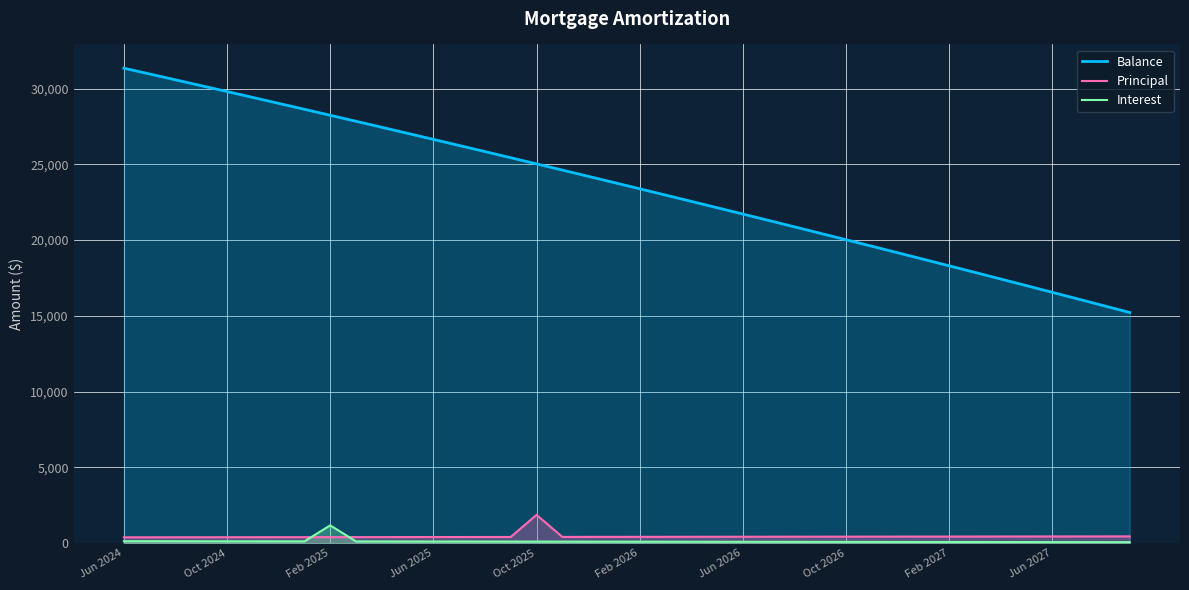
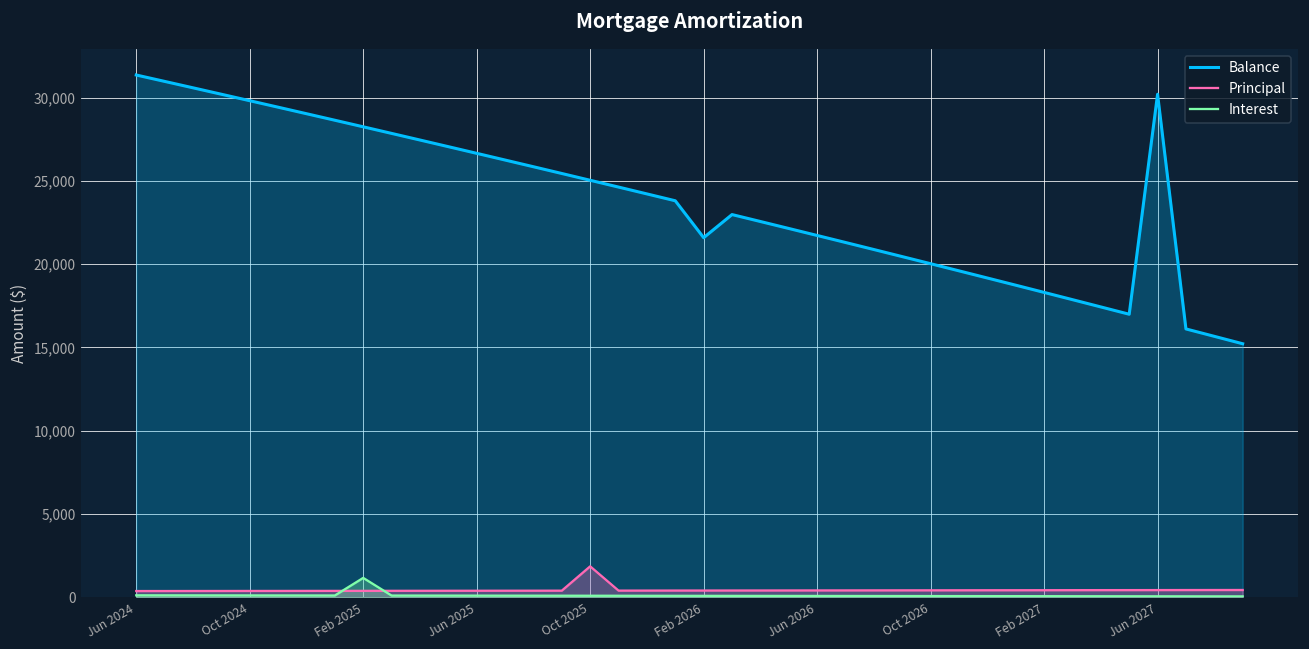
Balance, Feb 2026: 23,400 -> 21,600
Balance, Jun 2027: 16,600 -> 30,200
